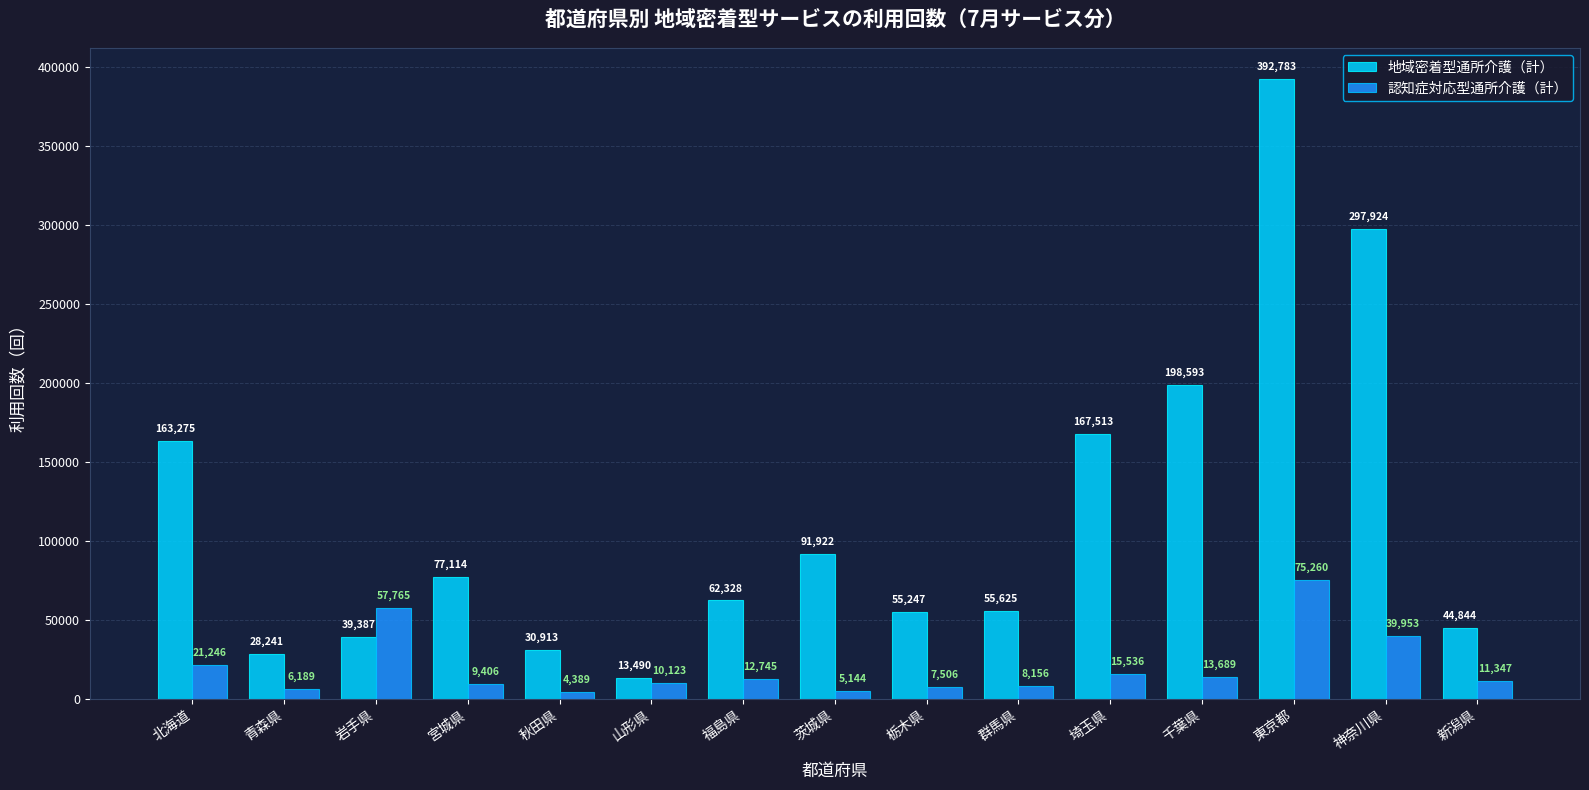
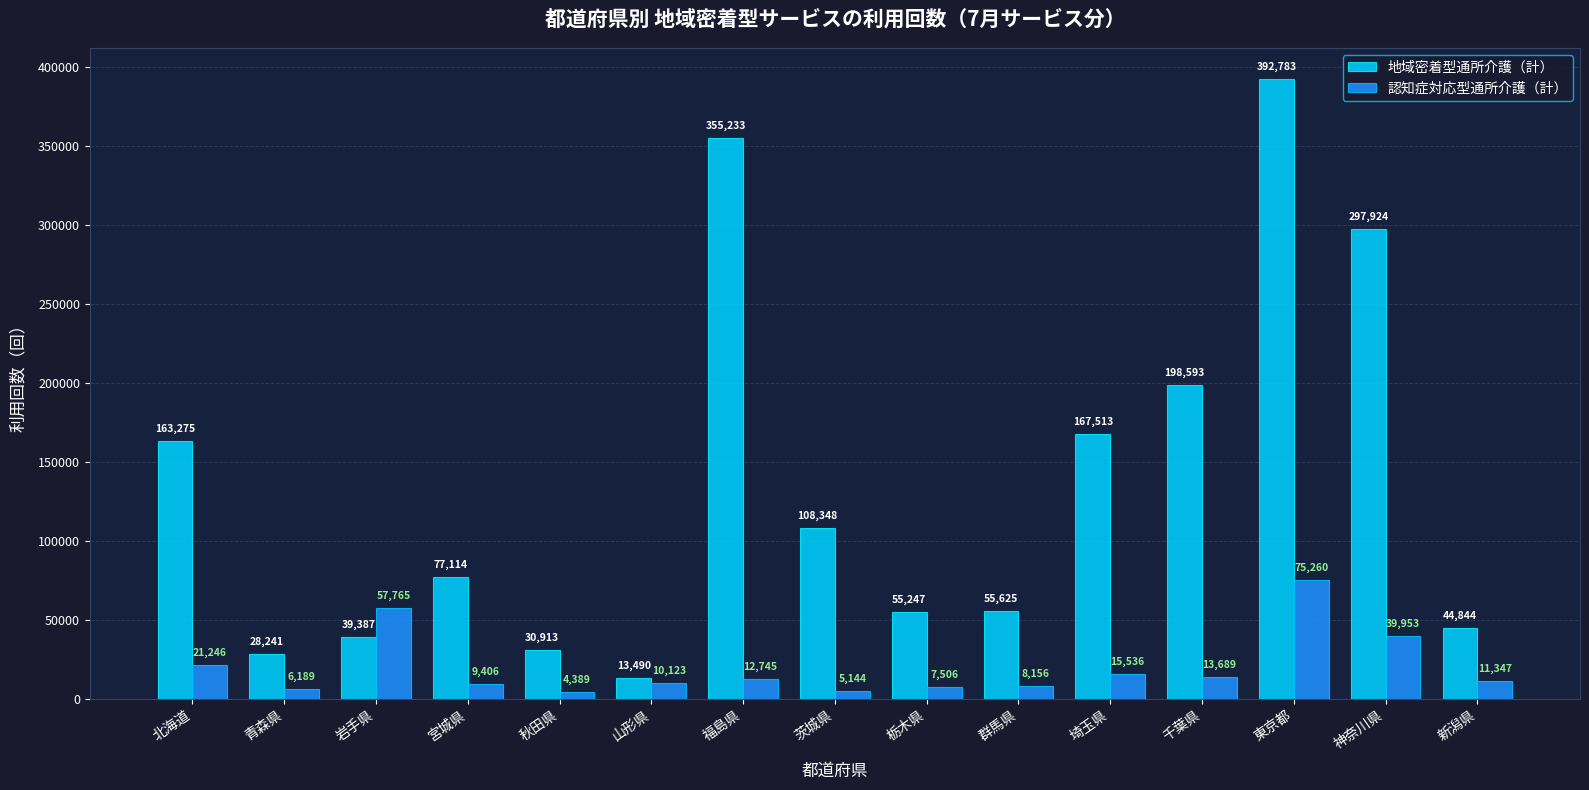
地域密着型通所介護（計）, 福島県: 62,328 -> 355,233
地域密着型通所介護（計）, 茨城県: 91,922 -> 108,348
